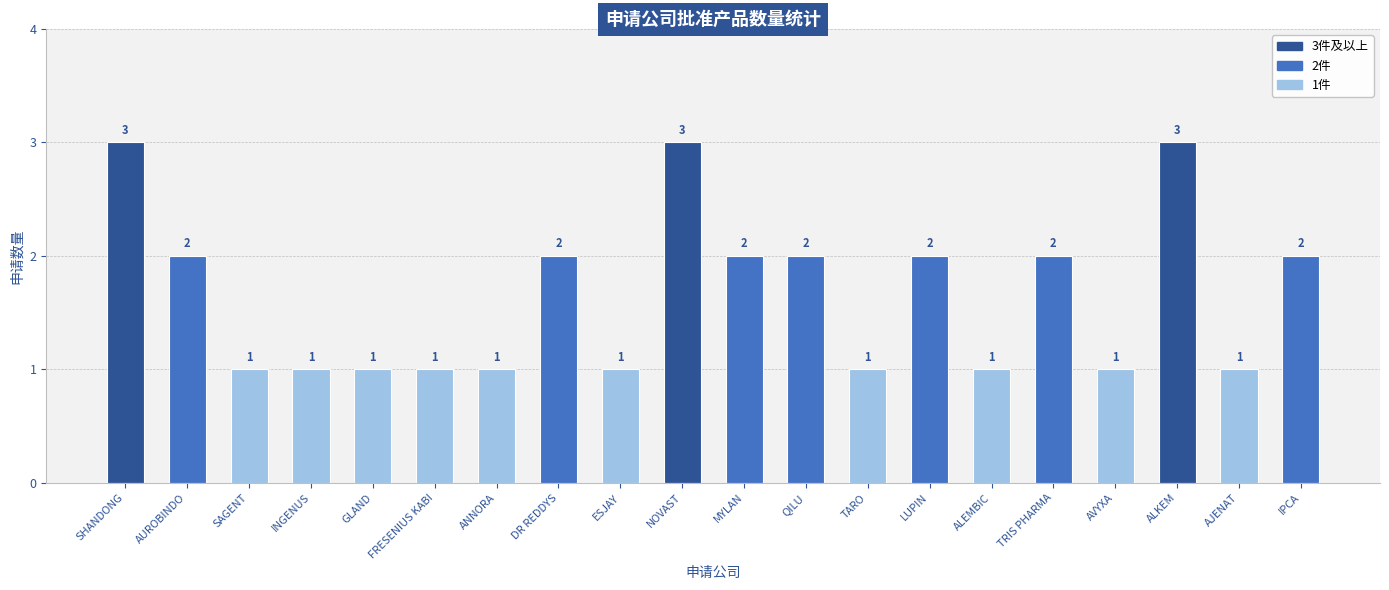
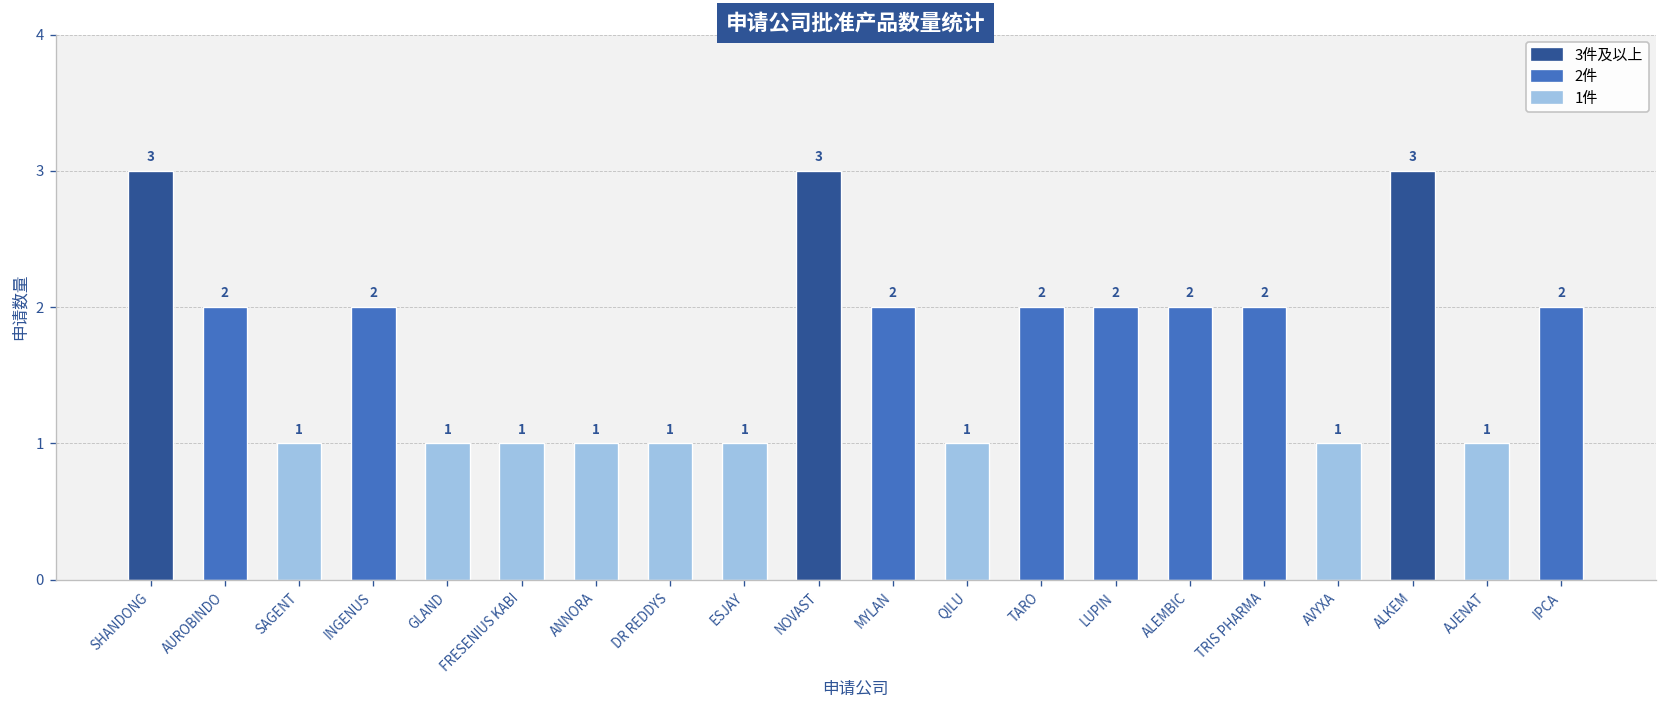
INGENUS: 1 -> 2
DR REDDYS: 2 -> 1
QILU: 2 -> 1
TARO: 1 -> 2
ALEMBIC: 1 -> 2
